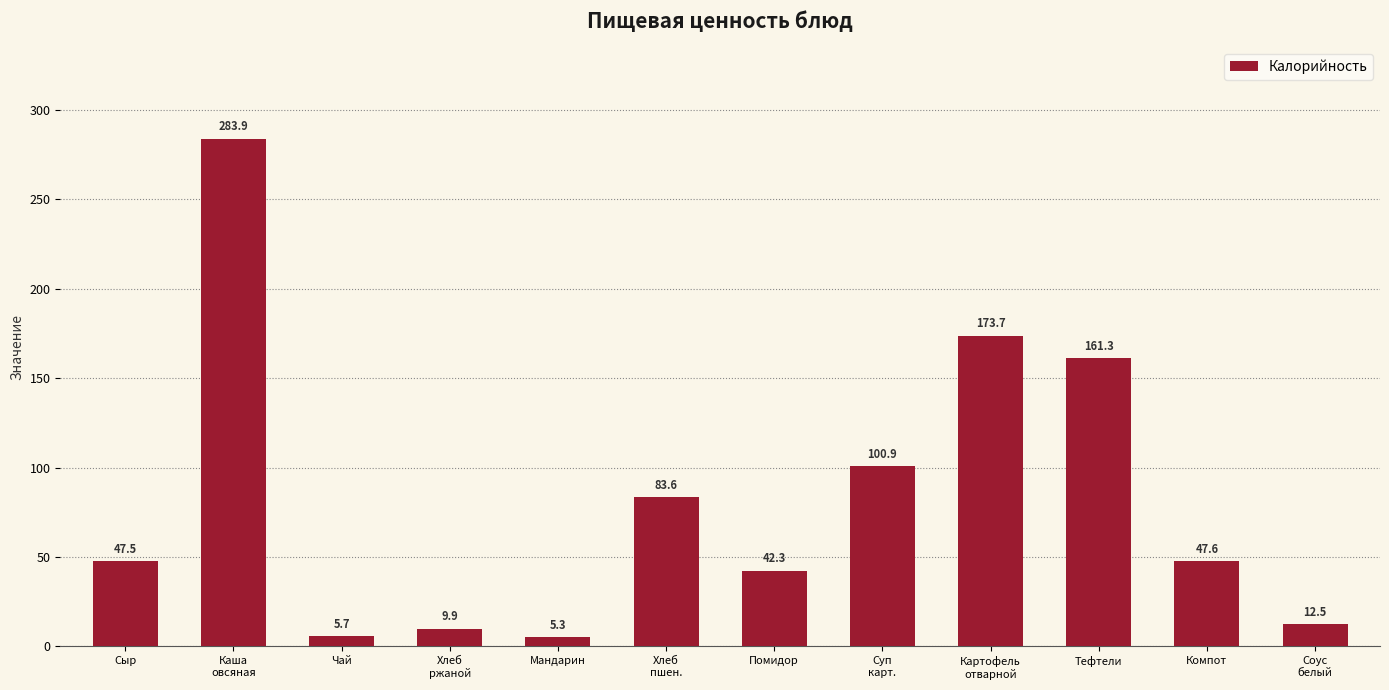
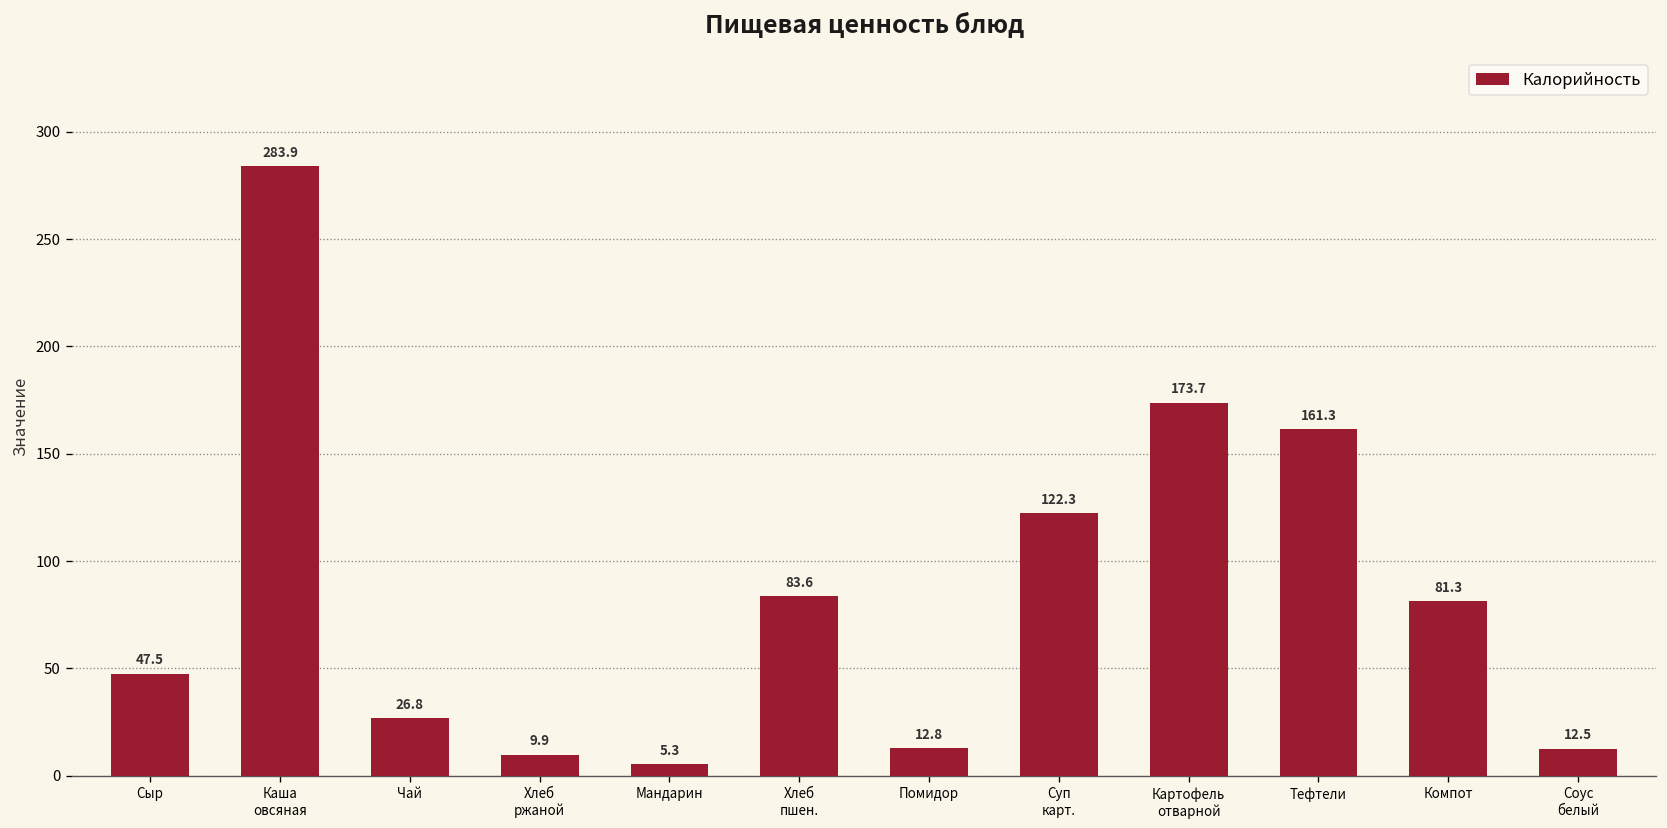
Чай: 5.7 -> 26.8
Помидор: 42.3 -> 12.8
Суп карт.: 100.9 -> 122.3
Компот: 47.6 -> 81.3
